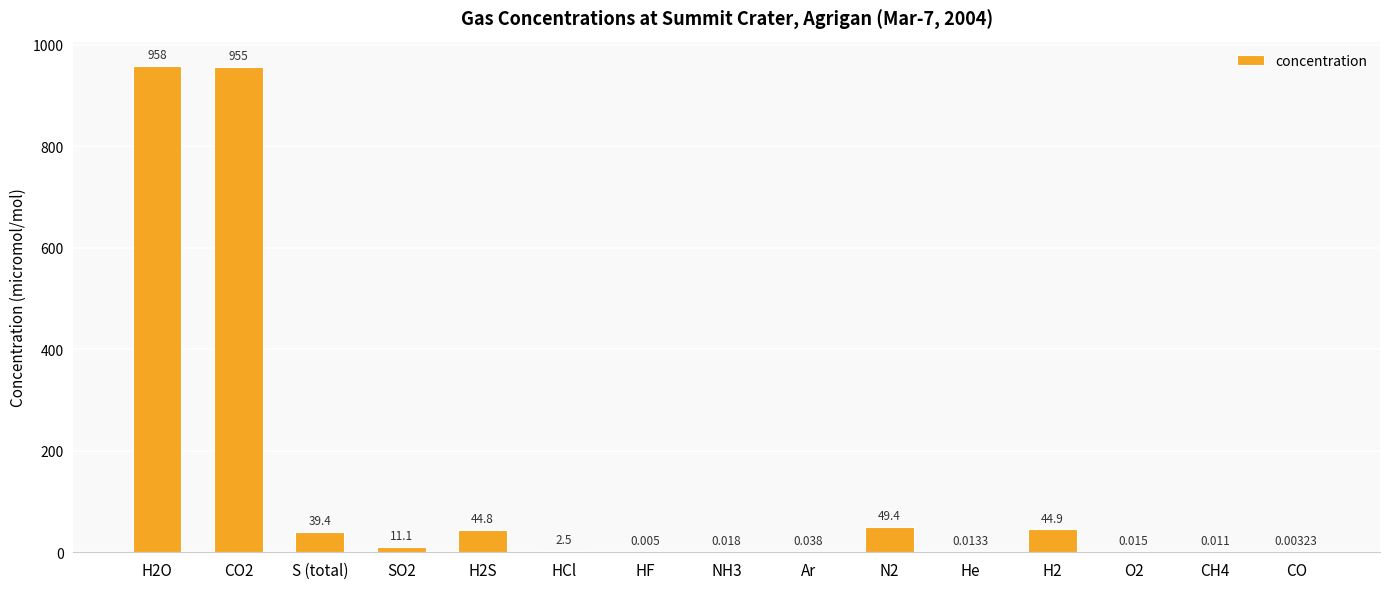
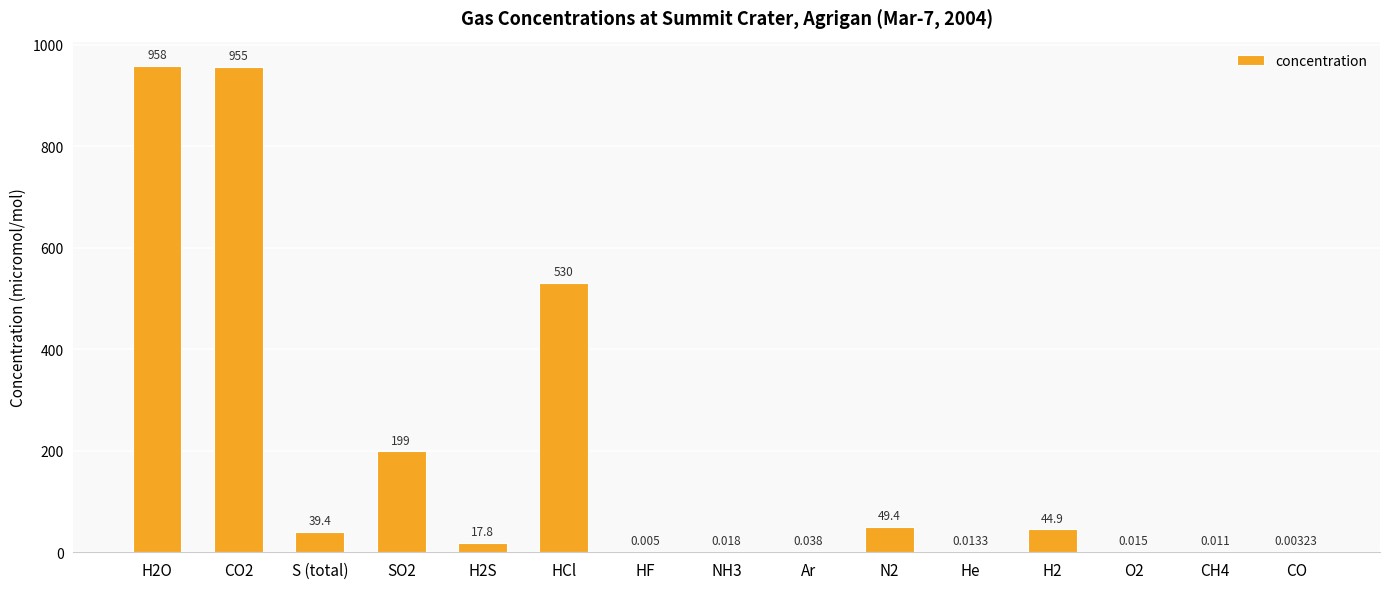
SO2: 11.1 -> 199
H2S: 44.8 -> 17.8
HCl: 2.5 -> 530
